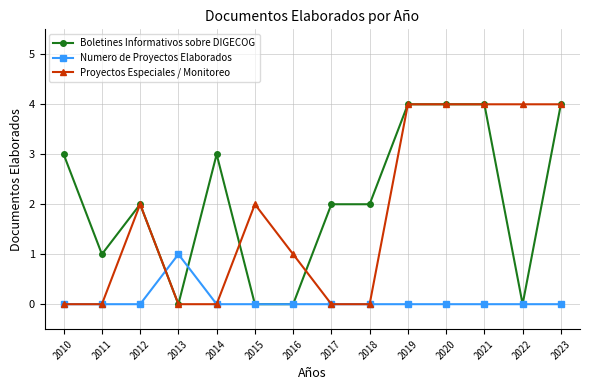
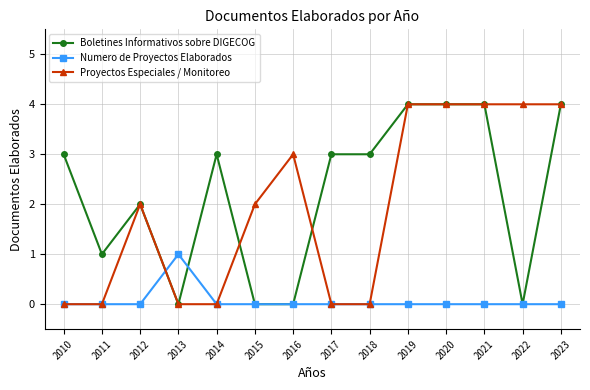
Proyectos Especiales / Monitoreo, 2016: 1 -> 3
Boletines Informativos sobre DIGECOG, 2017: 2 -> 3
Boletines Informativos sobre DIGECOG, 2018: 2 -> 3
